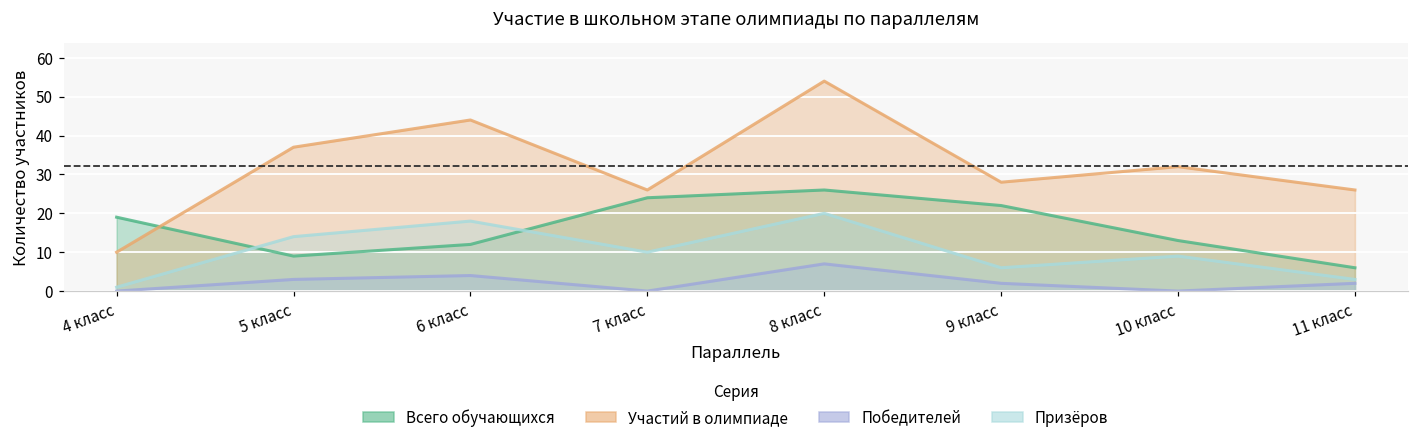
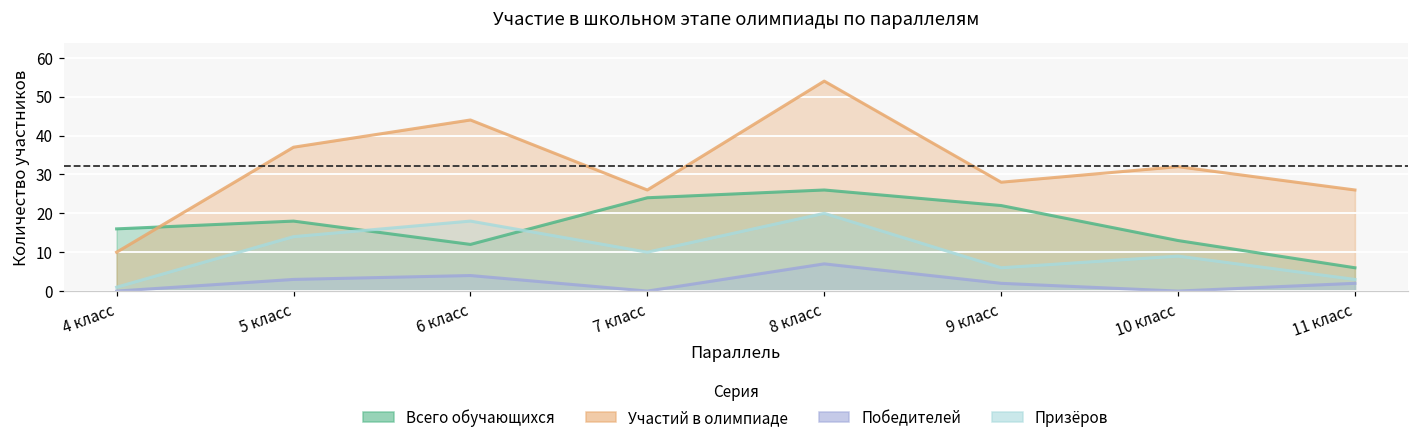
Всего обучающихся, 4 класс: 19 -> 16
Всего обучающихся, 5 класс: 9 -> 18
